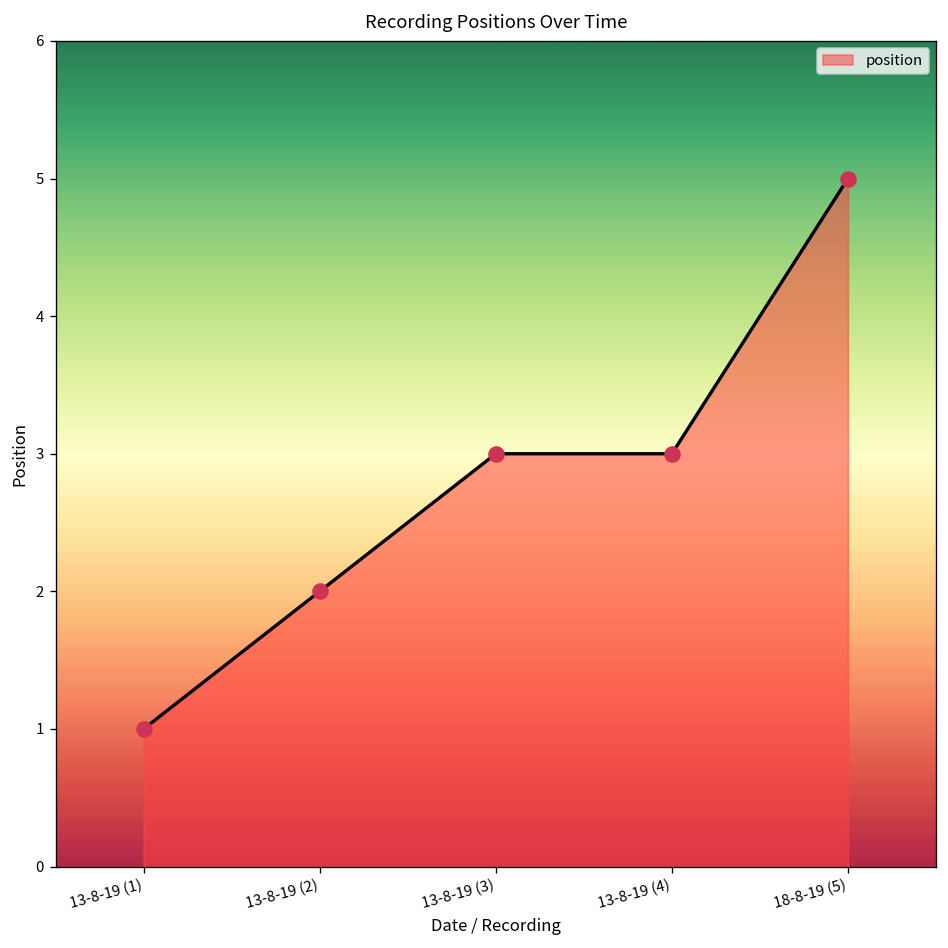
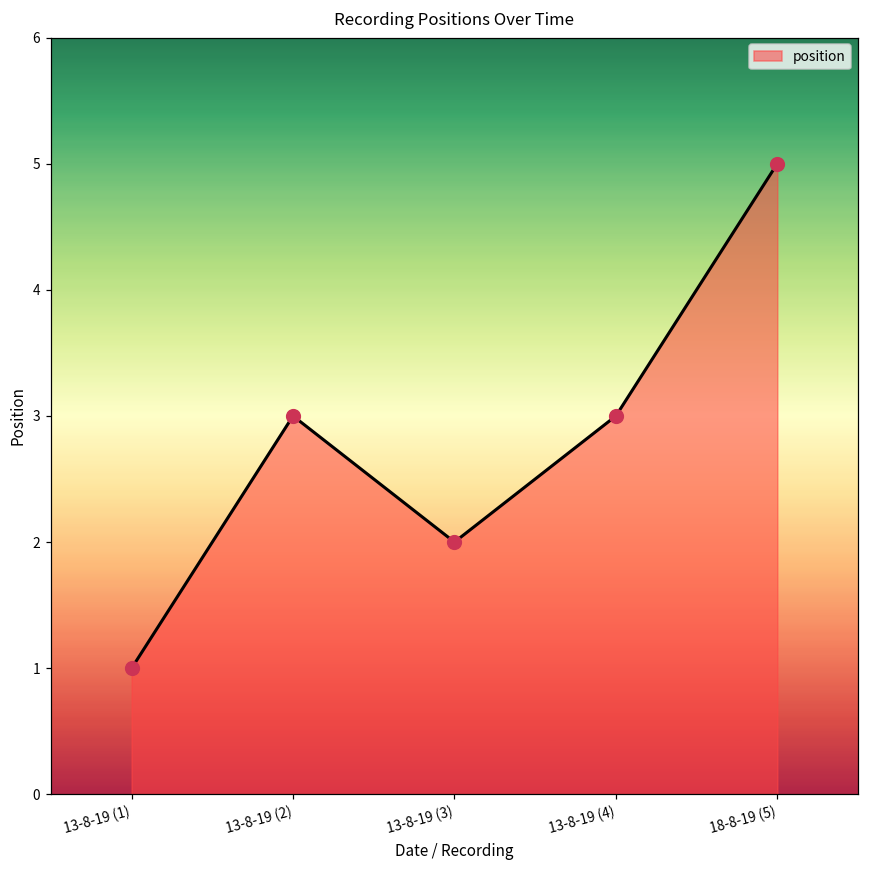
13-8-19 (2): 2 -> 3
13-8-19 (3): 3 -> 2
